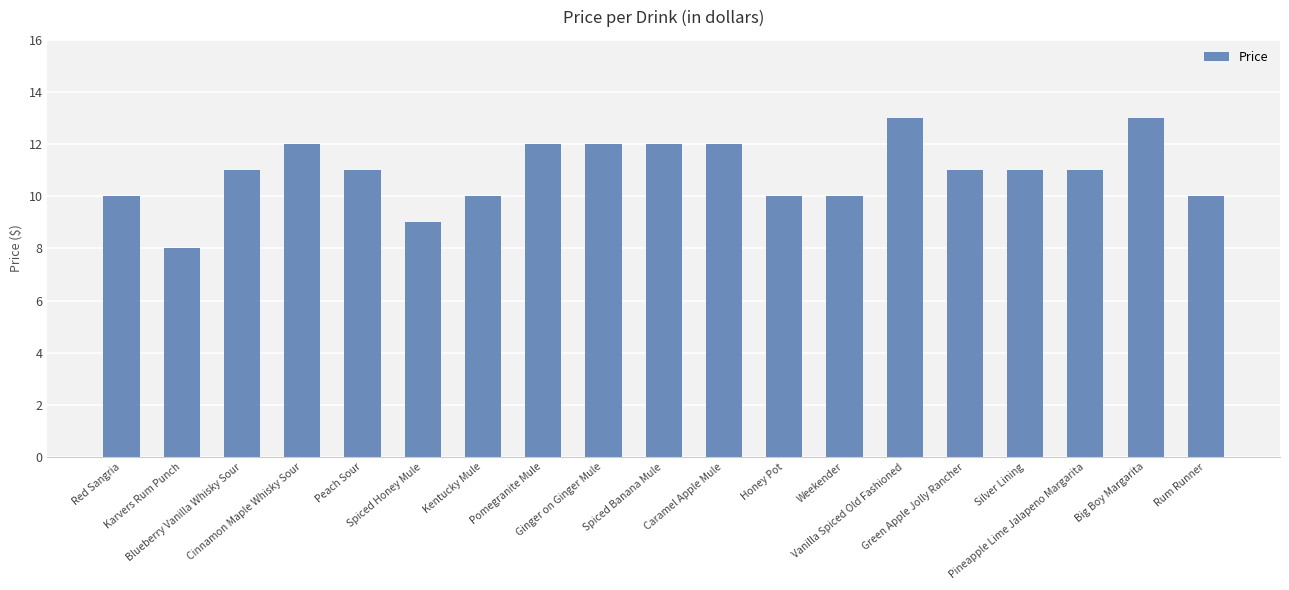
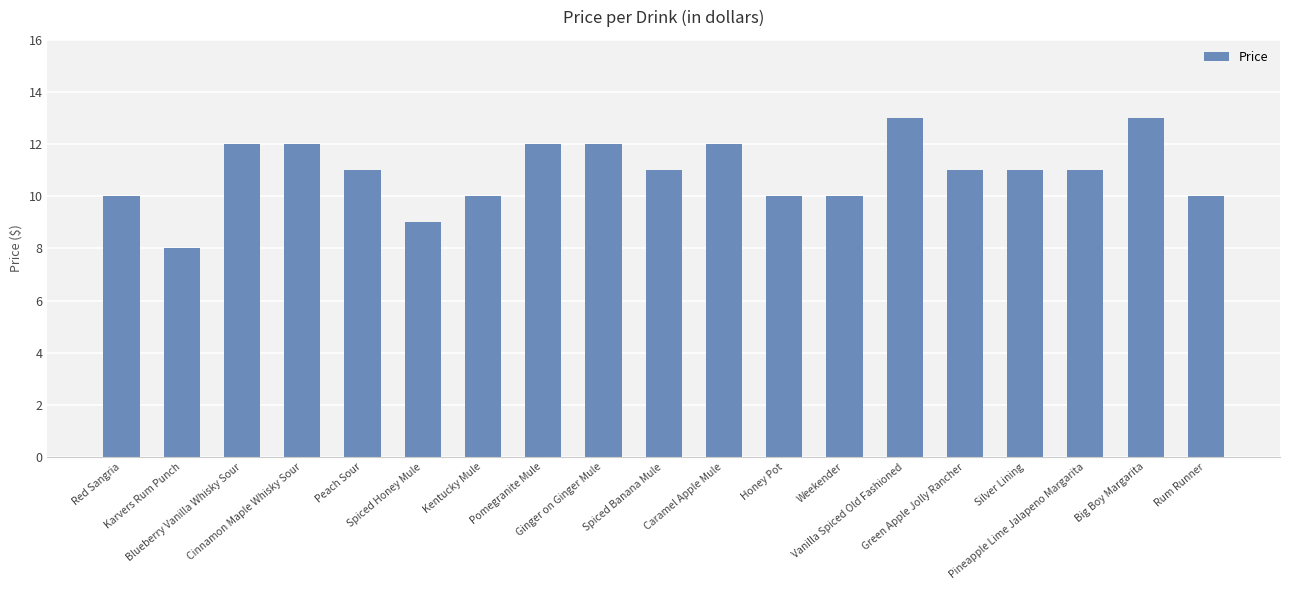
Blueberry Vanilla Whisky Sour: 11 -> 12
Spiced Banana Mule: 12 -> 11
